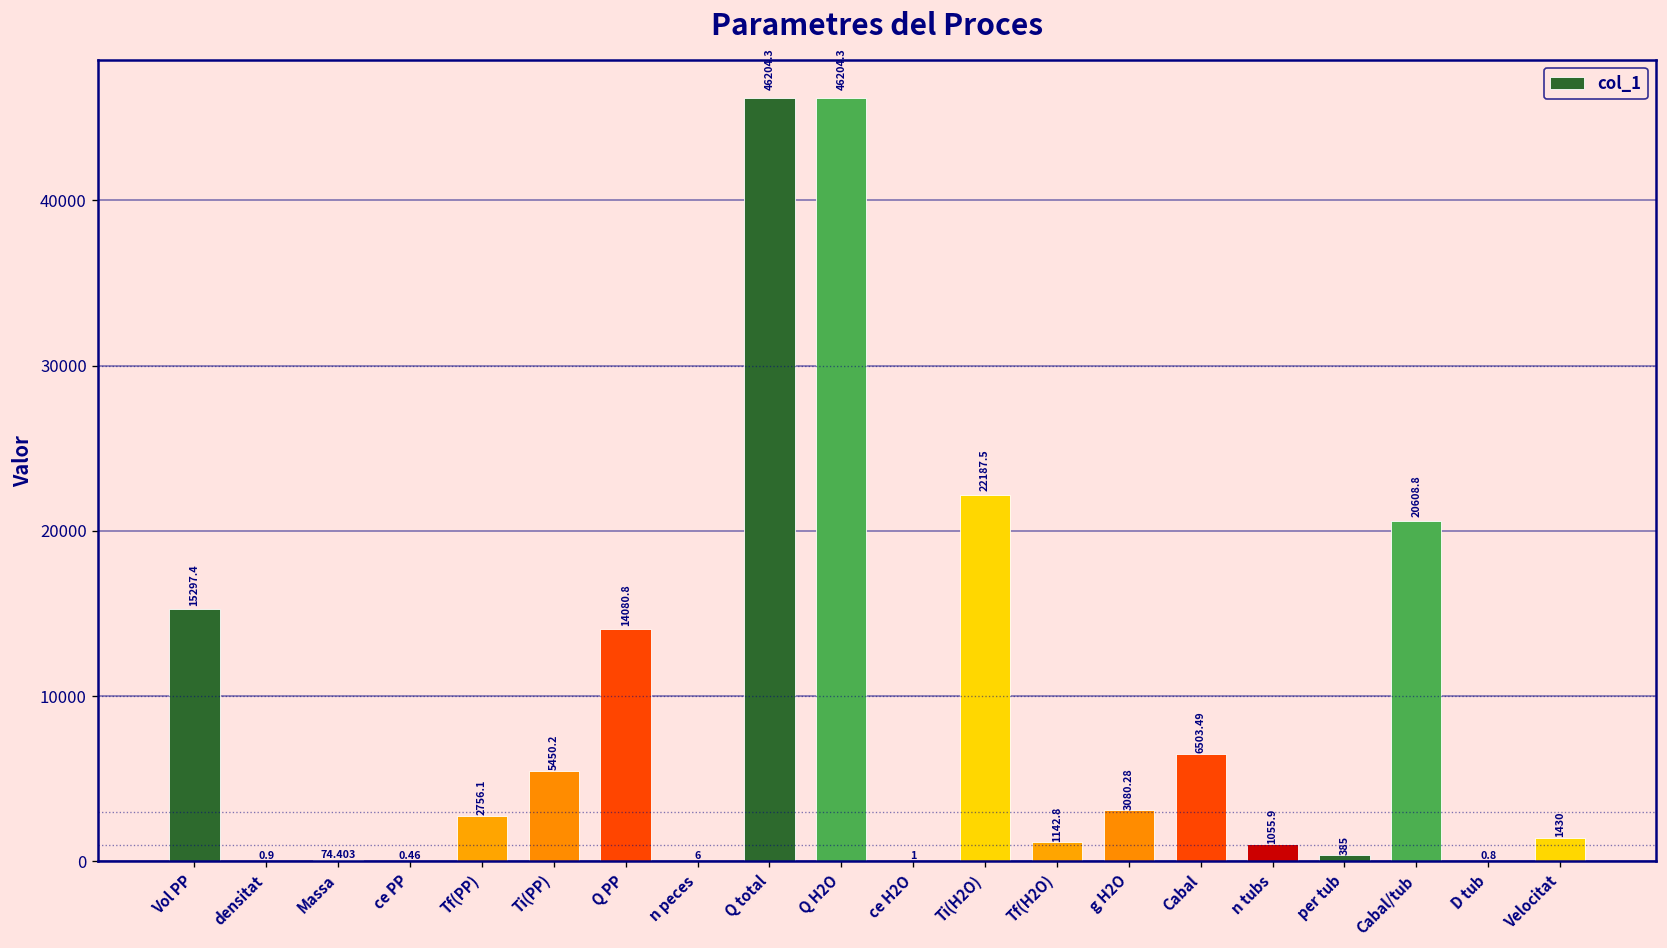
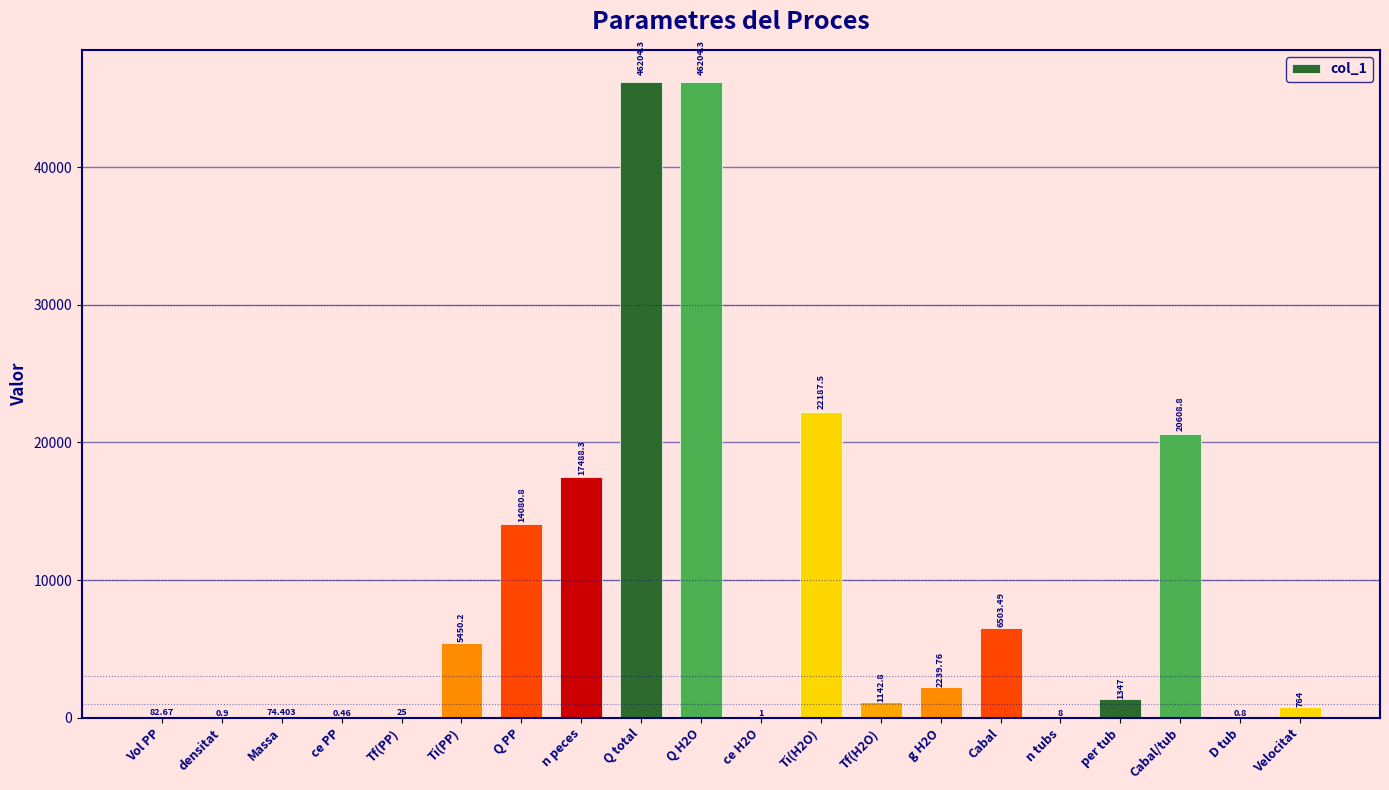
Vol PP: 15297.4 -> 82.67
Tf(PP): 2756.1 -> 25
n peces: 6 -> 17488.3
g H2O: 3080.28 -> 2239.76
n tubs: 1055.9 -> 8
per tub: 385 -> 1347
Velocitat: 1430 -> 764
